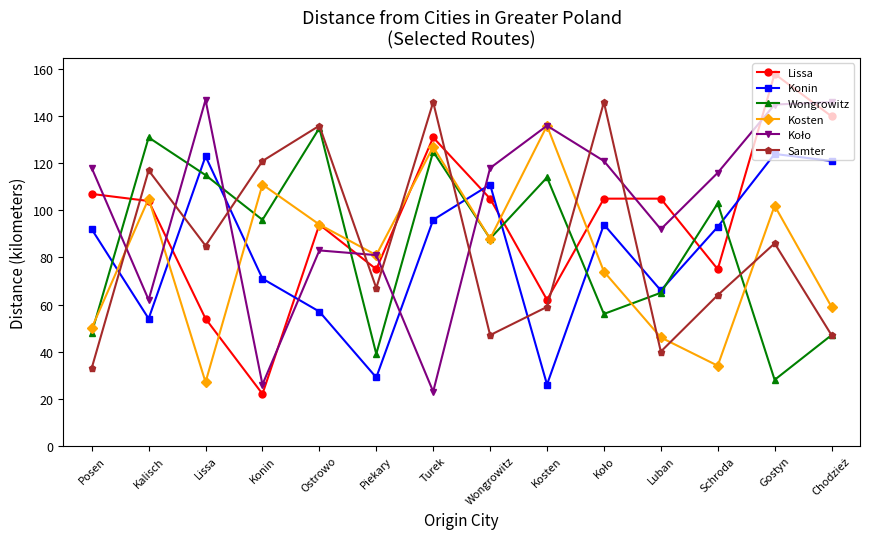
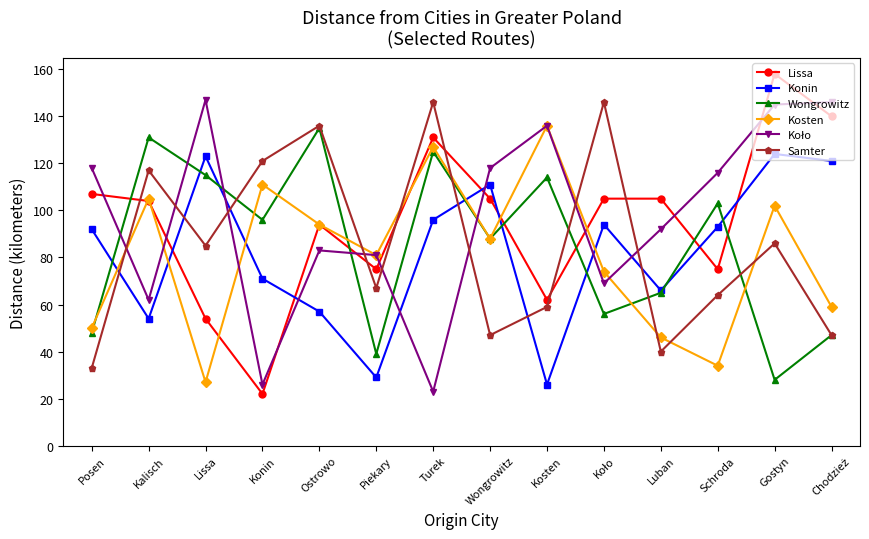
Koło, Koło: 121 -> 69
